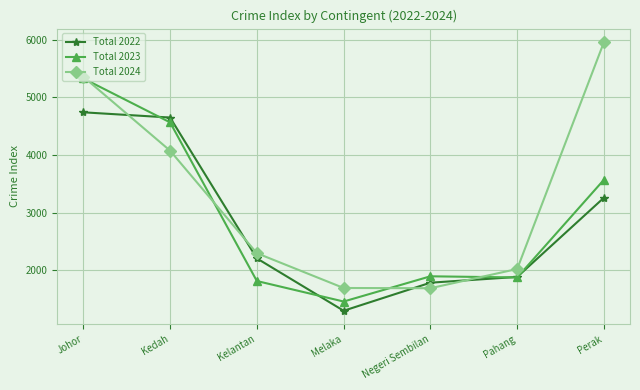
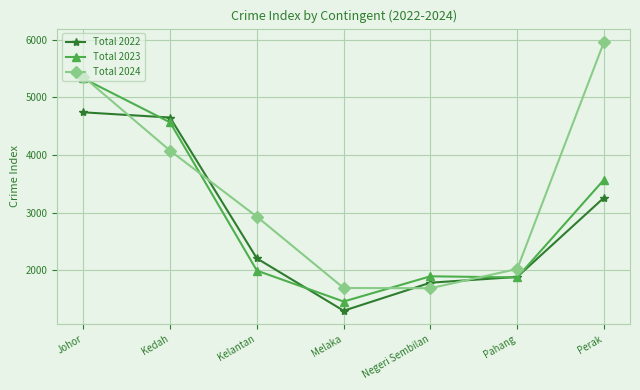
Total 2023, Kelantan: 1800 -> 2000
Total 2024, Kelantan: 2300 -> 2900
